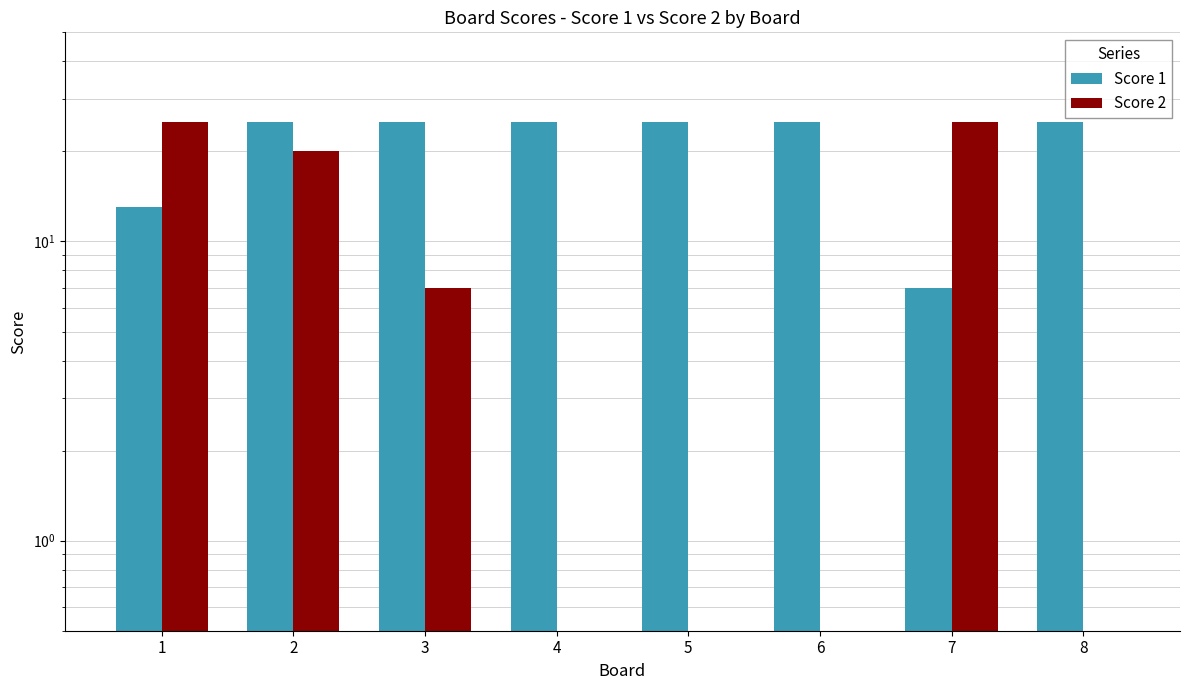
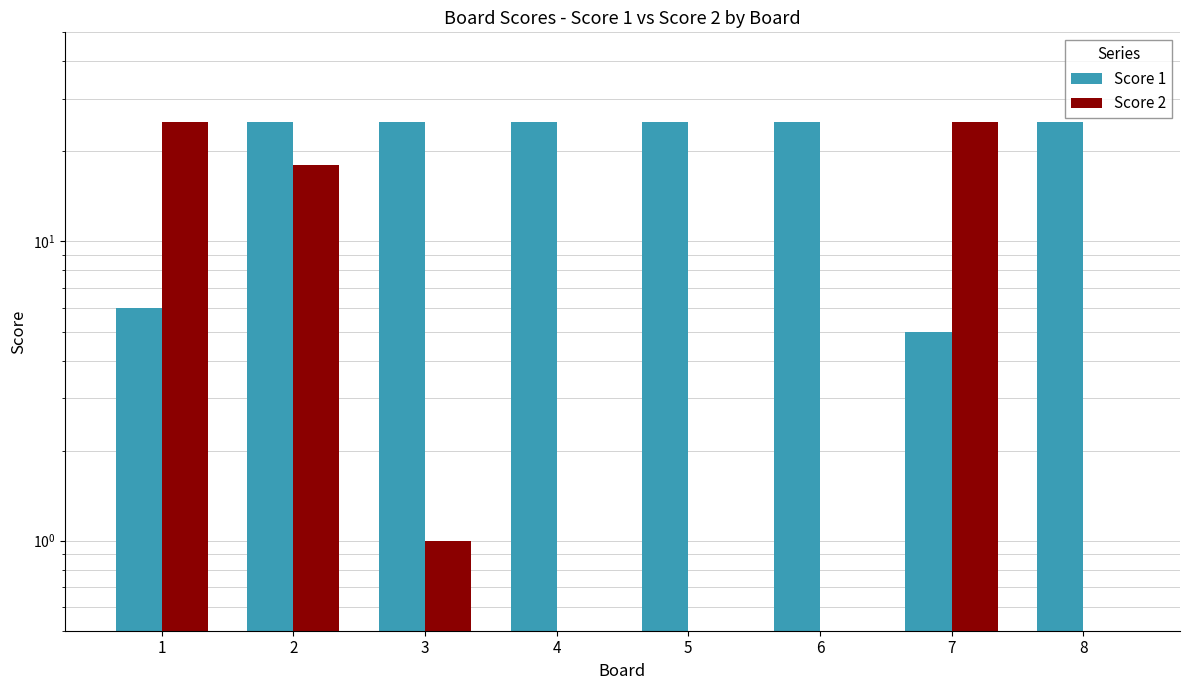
Score 1, 1: 13 -> 6
Score 2, 2: 20 -> 18
Score 2, 3: 7 -> 1
Score 1, 7: 7 -> 5
